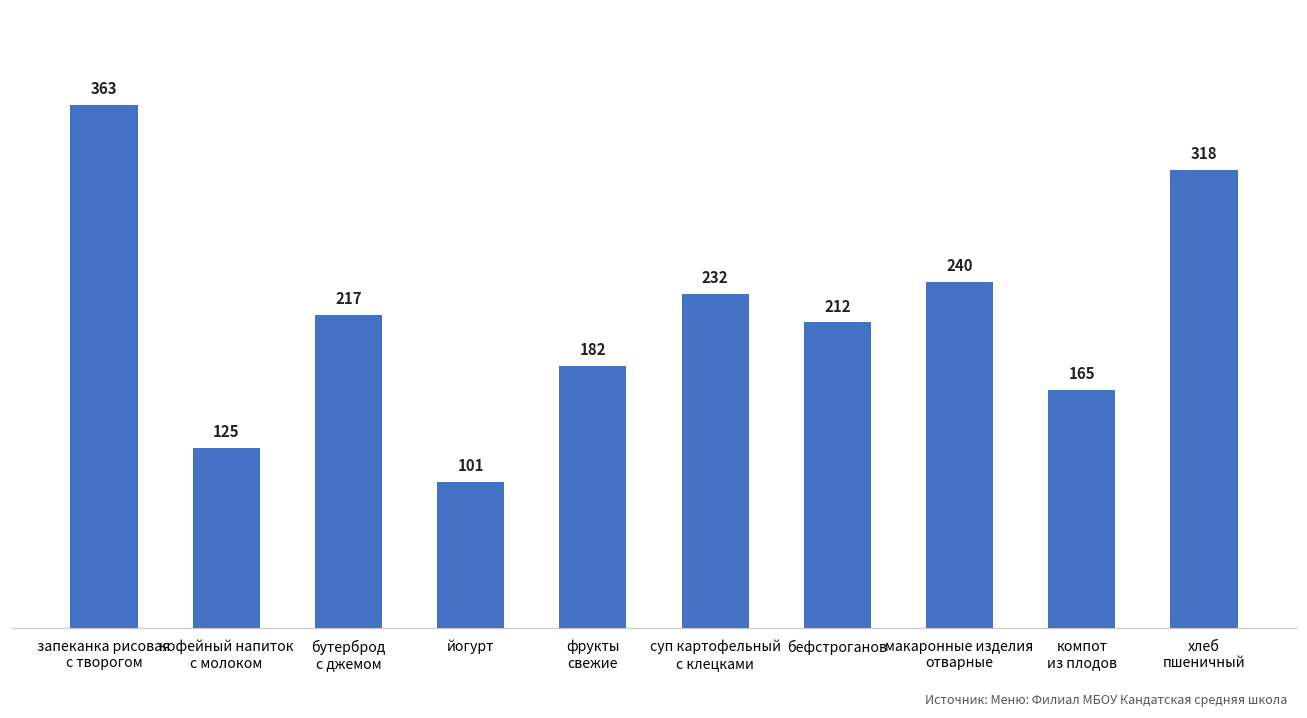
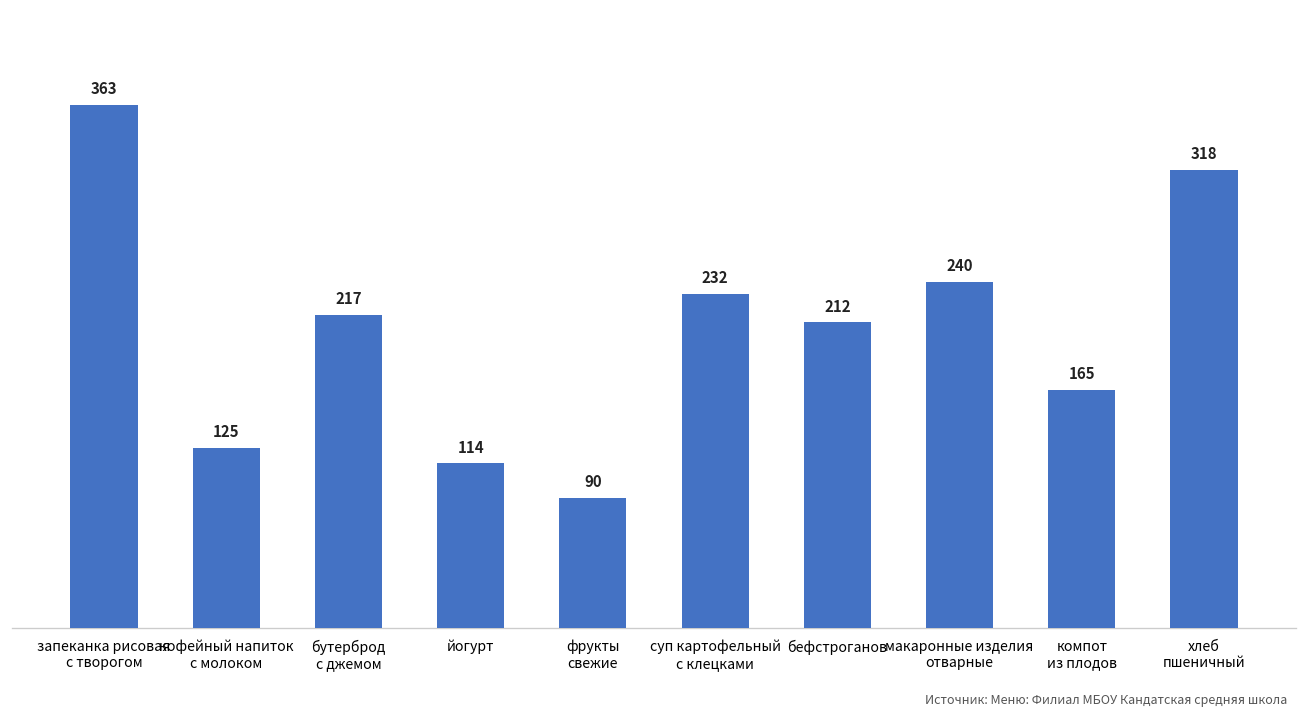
йогурт: 101 -> 114
фрукты свежие: 182 -> 90
